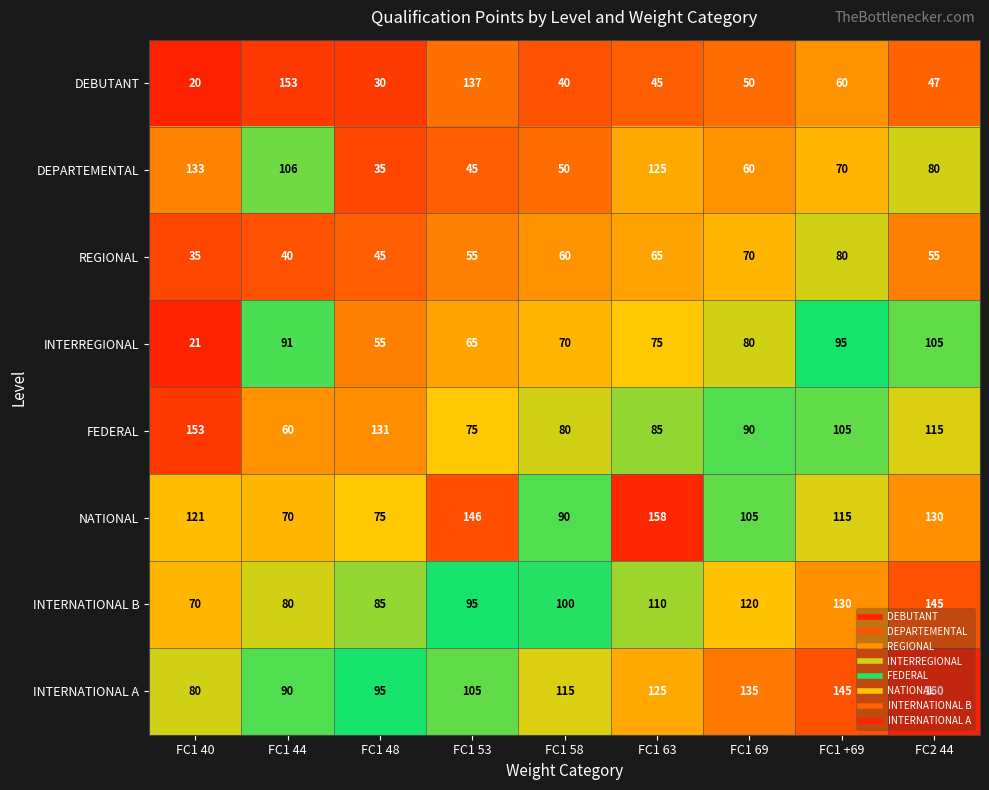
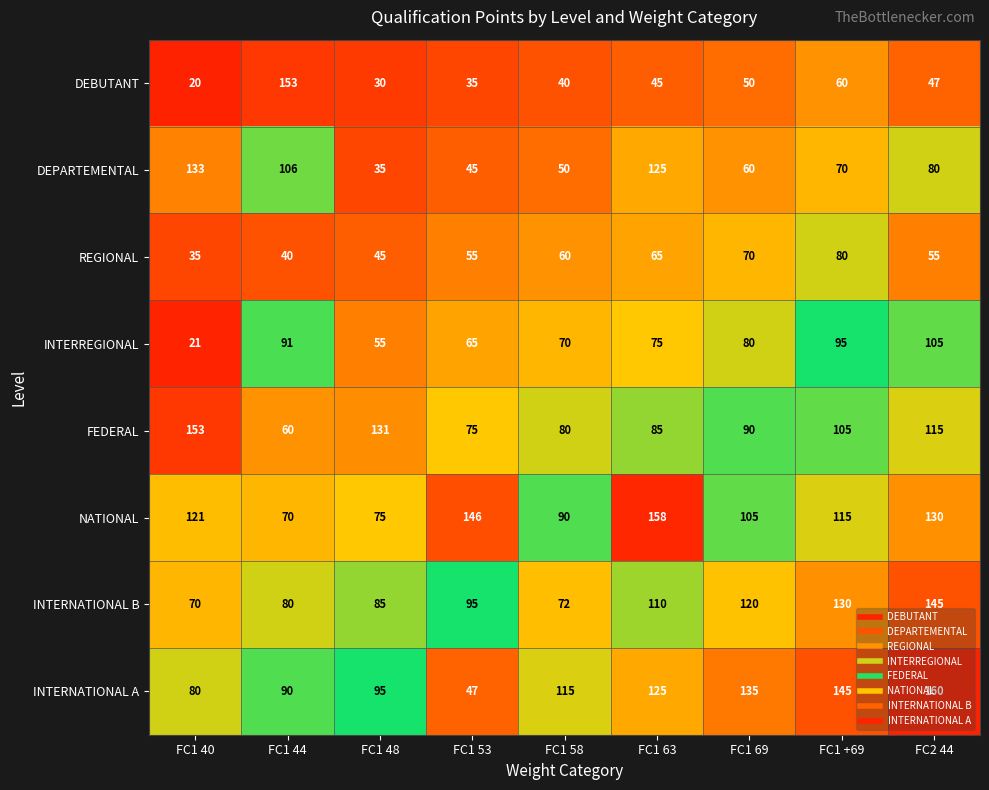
DEBUTANT, FC1 53: 137 -> 35
INTERNATIONAL B, FC1 58: 100 -> 72
INTERNATIONAL A, FC1 53: 105 -> 47
